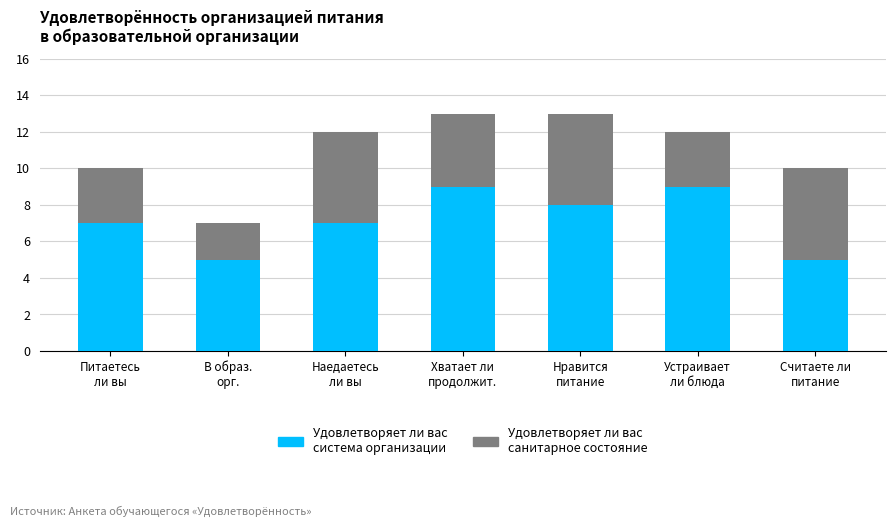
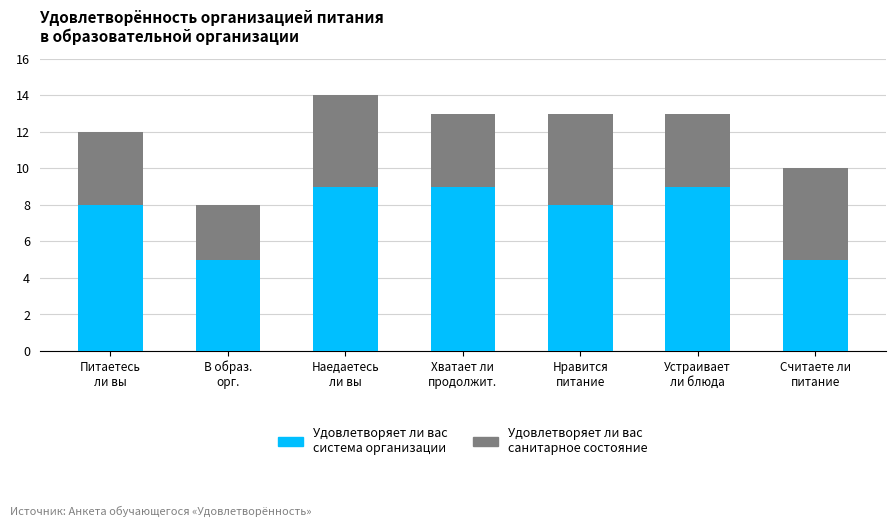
Удовлетворяет ли вас система организации, Питаетесь ли вы: 7 -> 8
Удовлетворяет ли вас санитарное состояние, Питаетесь ли вы: 3 -> 4
Удовлетворяет ли вас санитарное состояние, В образ. орг.: 2 -> 3
Удовлетворяет ли вас система организации, Наедаетесь ли вы: 7 -> 9
Удовлетворяет ли вас санитарное состояние, Устраивает ли блюда: 3 -> 4
